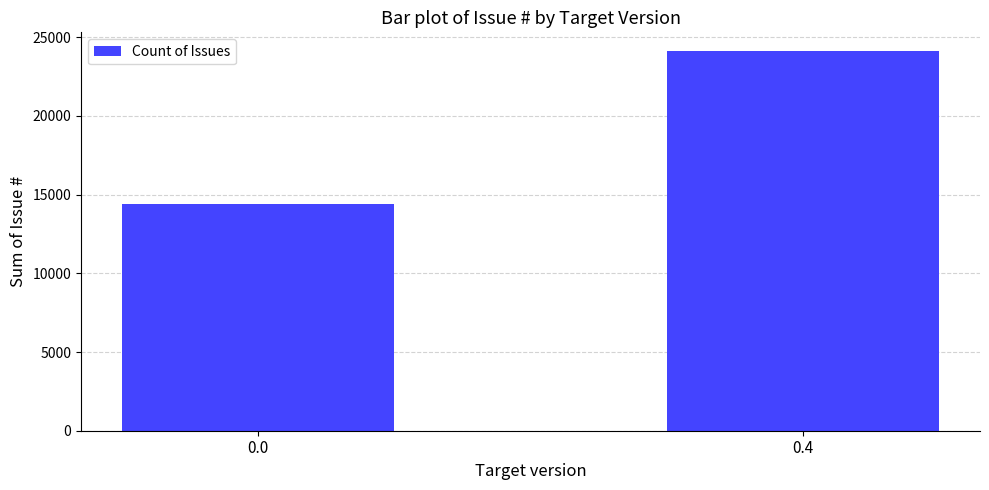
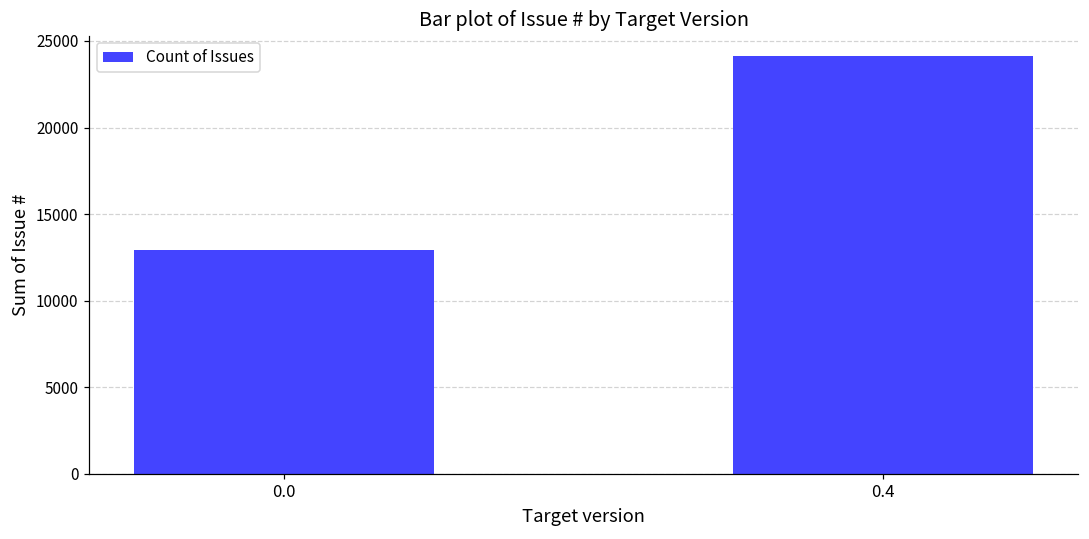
0.0: 14400 -> 12900
